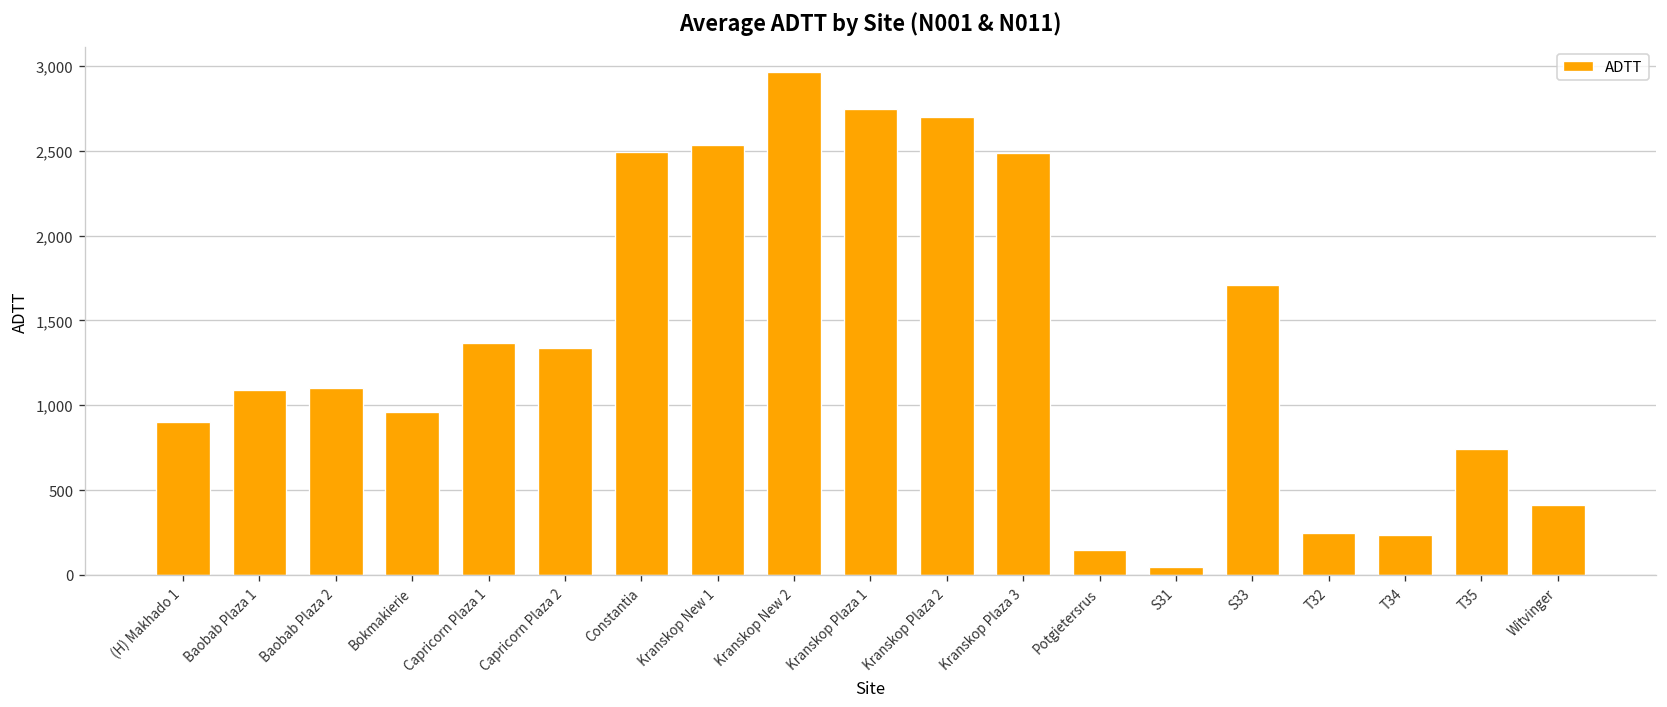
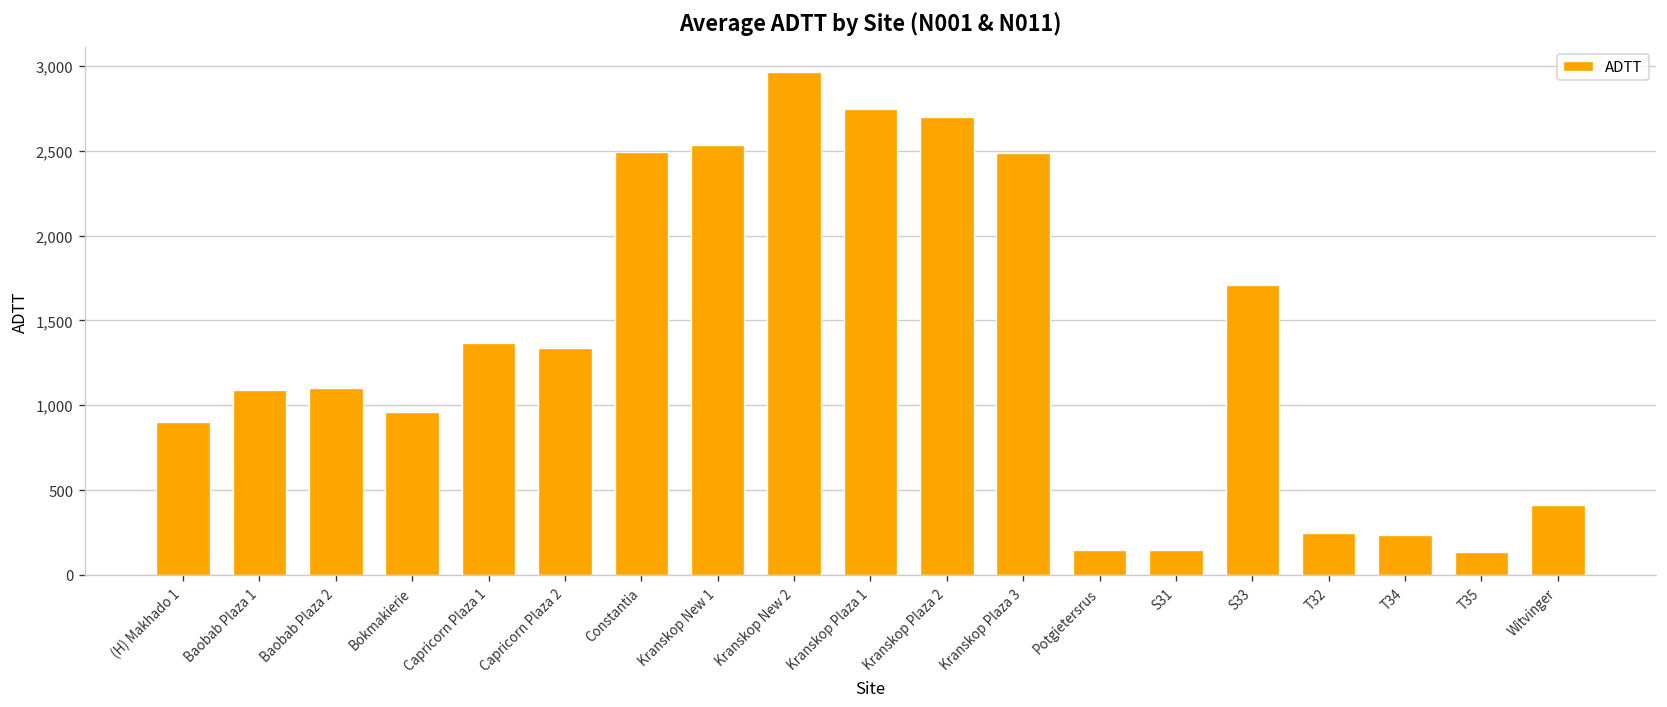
S31: 50 -> 150
T35: 750 -> 130
